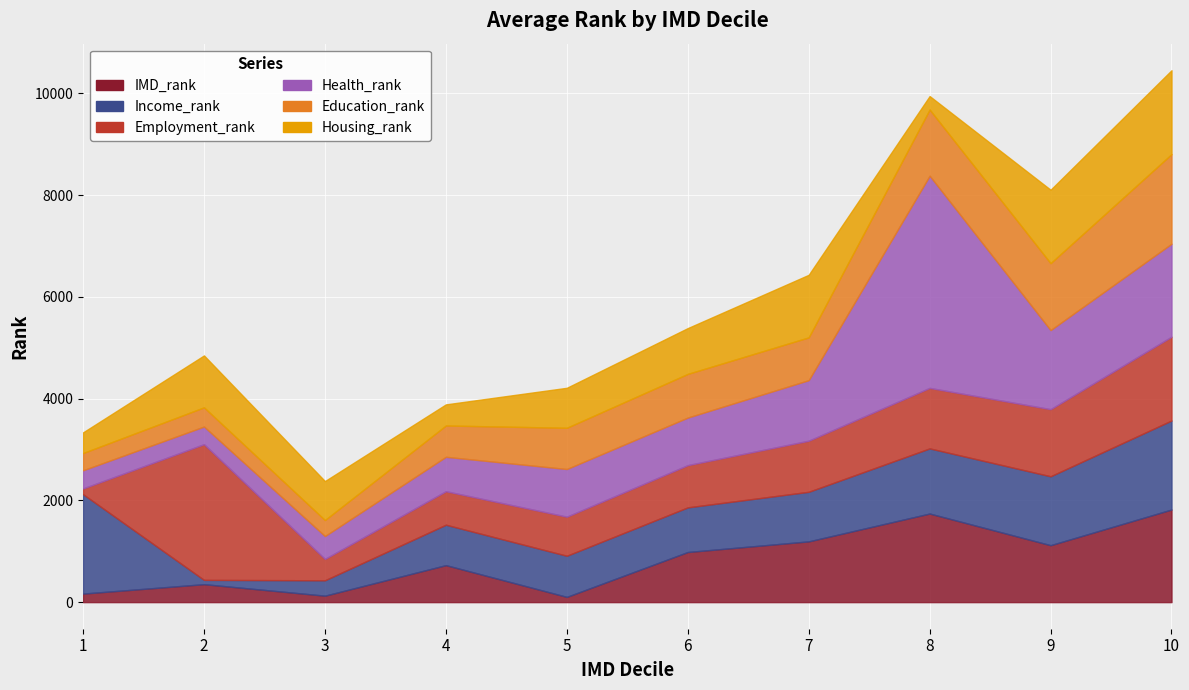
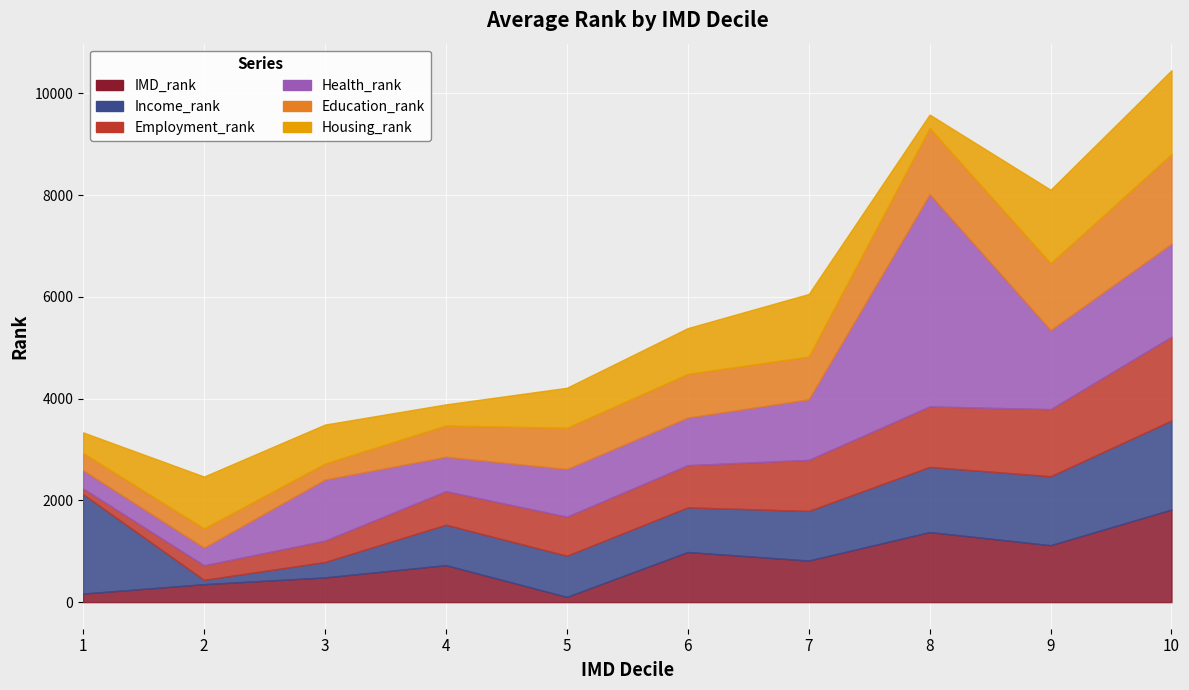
Employment_rank, 2: 2700 -> 300
IMD_rank, 3: 100 -> 500
Health_rank, 3: 500 -> 1200
IMD_rank, 7: 1200 -> 800
IMD_rank, 8: 1700 -> 1400
